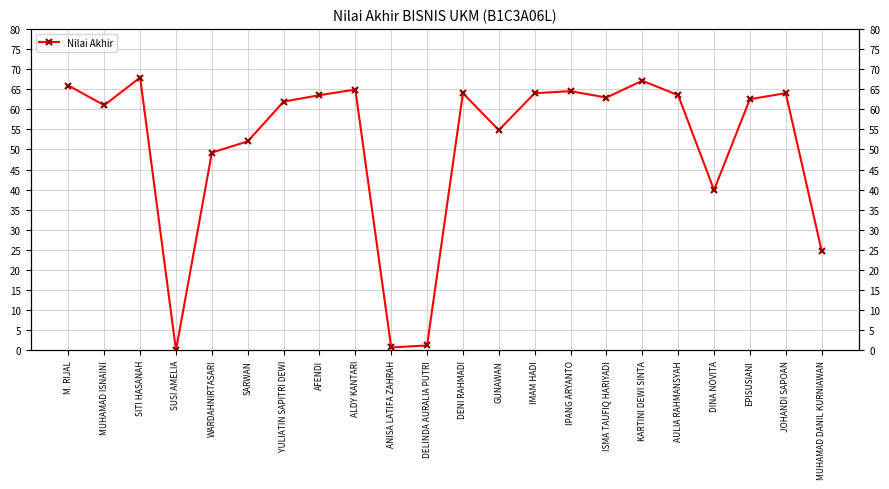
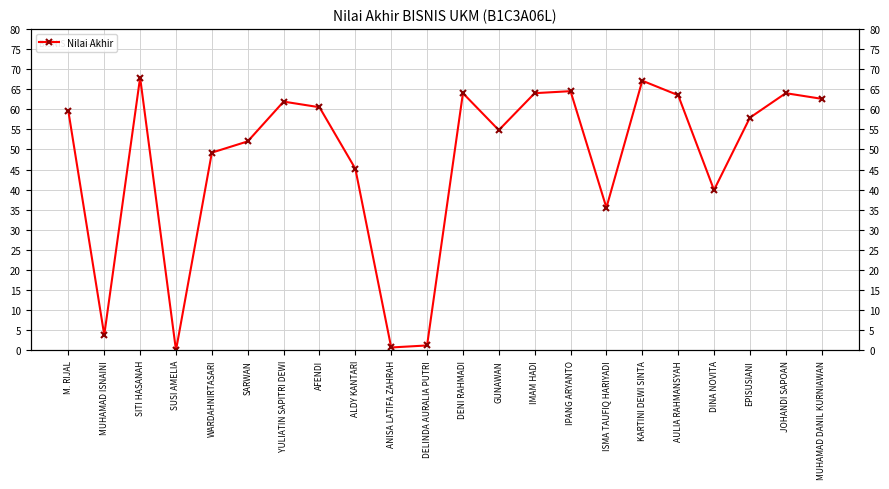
M. RIJAL: 66 -> 60
MUHAMAD ISNAINI: 61 -> 4
AFENDI: 64 -> 61
ALDY KANTARI: 65 -> 45
ISMA TAUFIQ HARIYADI: 63 -> 36
EPISUSIANI: 63 -> 58
MUHAMAD DANIL KURNIAWAN: 25 -> 63
